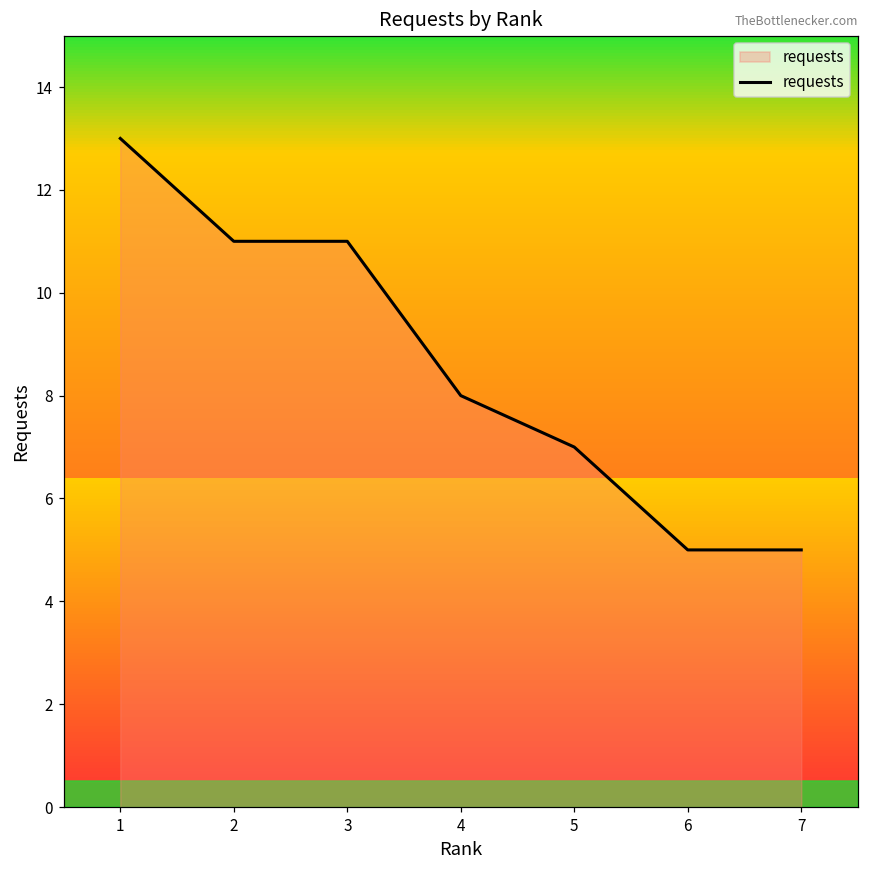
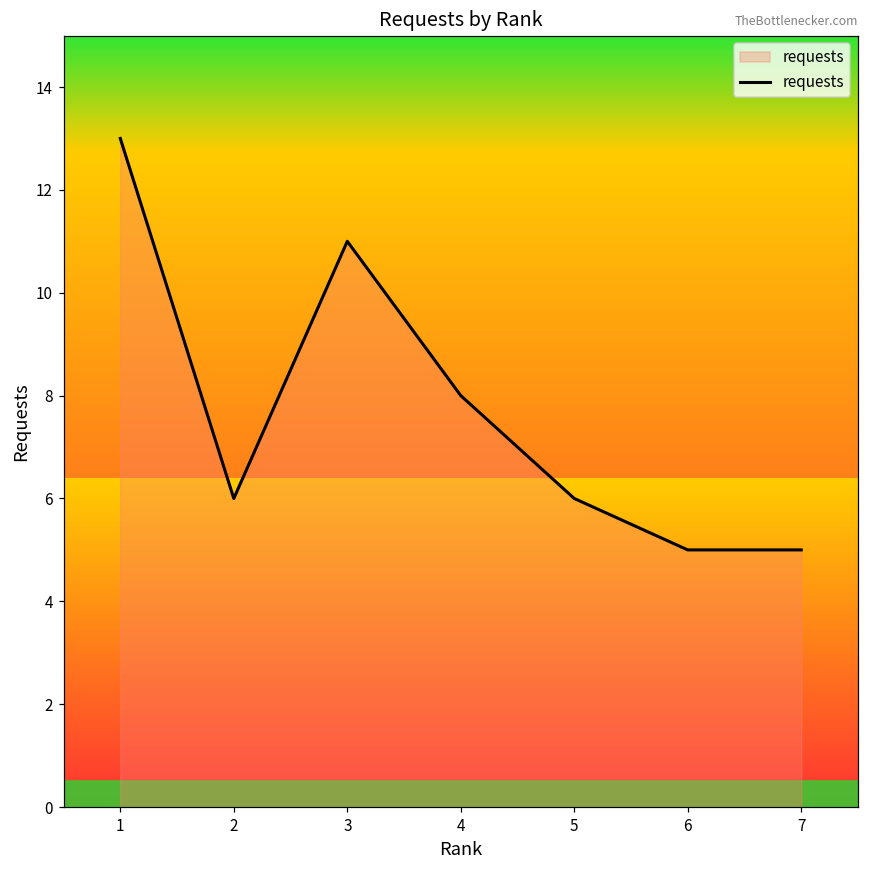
2: 11 -> 6
5: 7 -> 6
